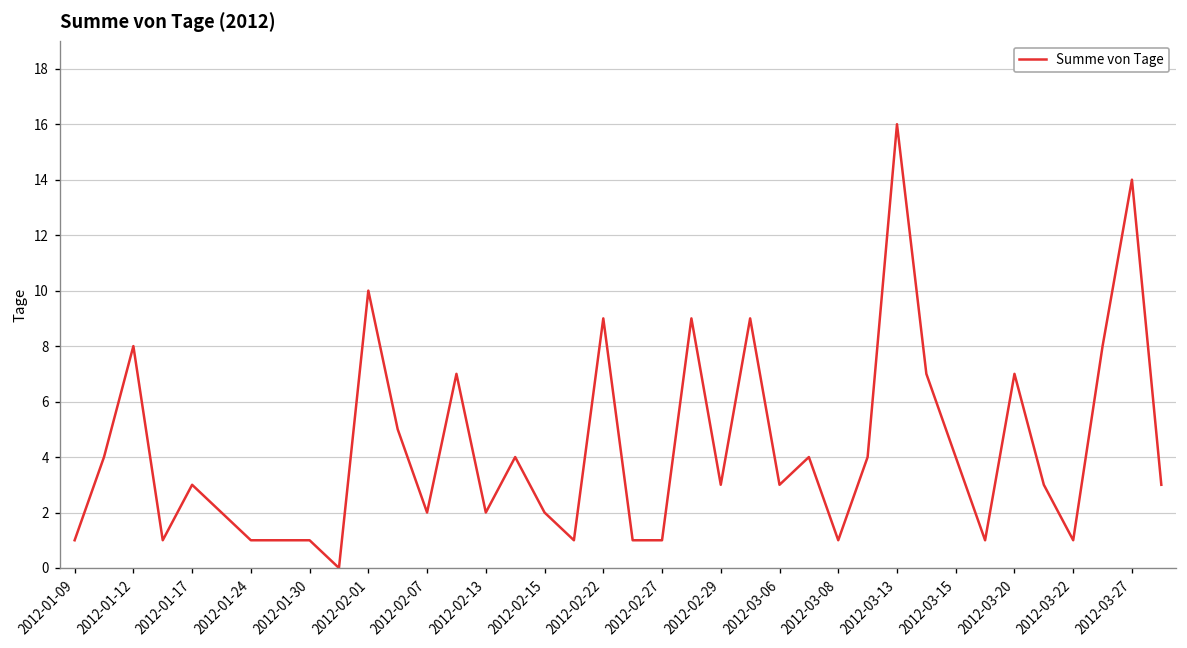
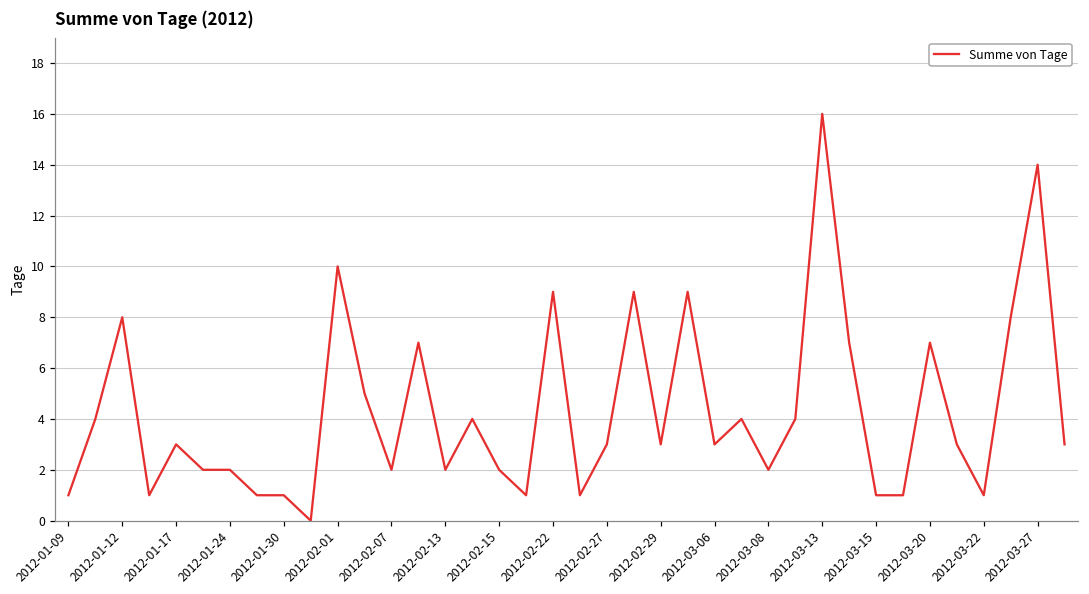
2012-01-24: 1 -> 2
2012-02-27: 1 -> 3
2012-03-08: 1 -> 2
2012-03-15: 4 -> 1
